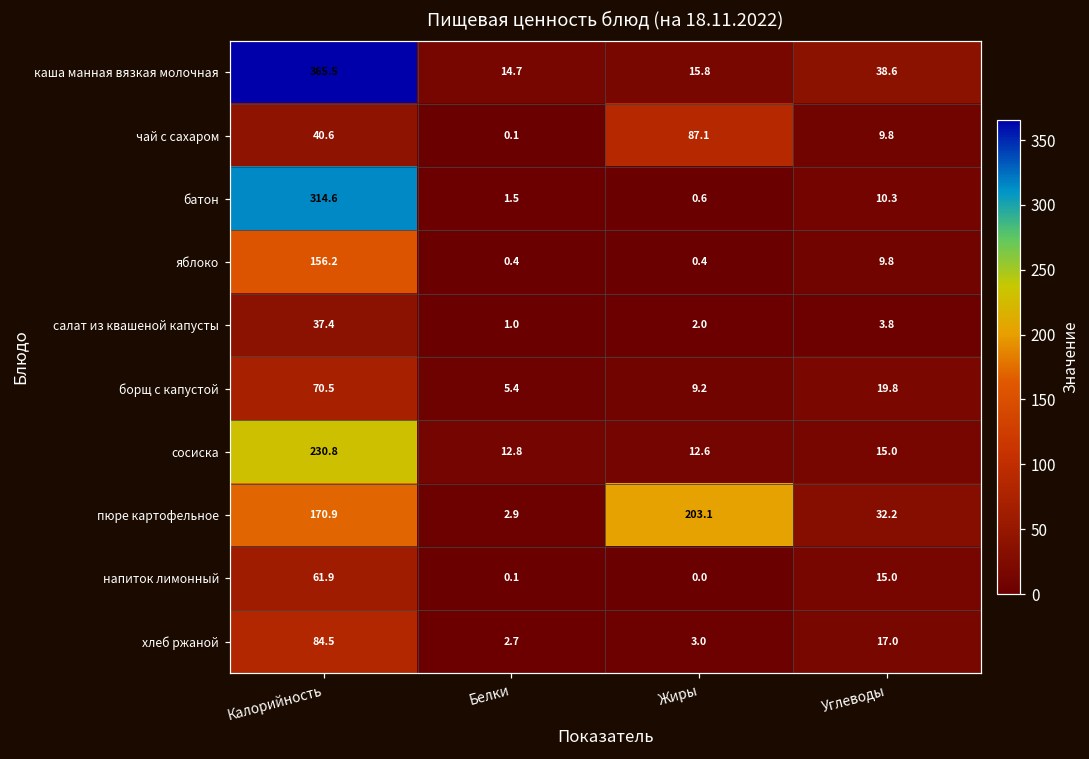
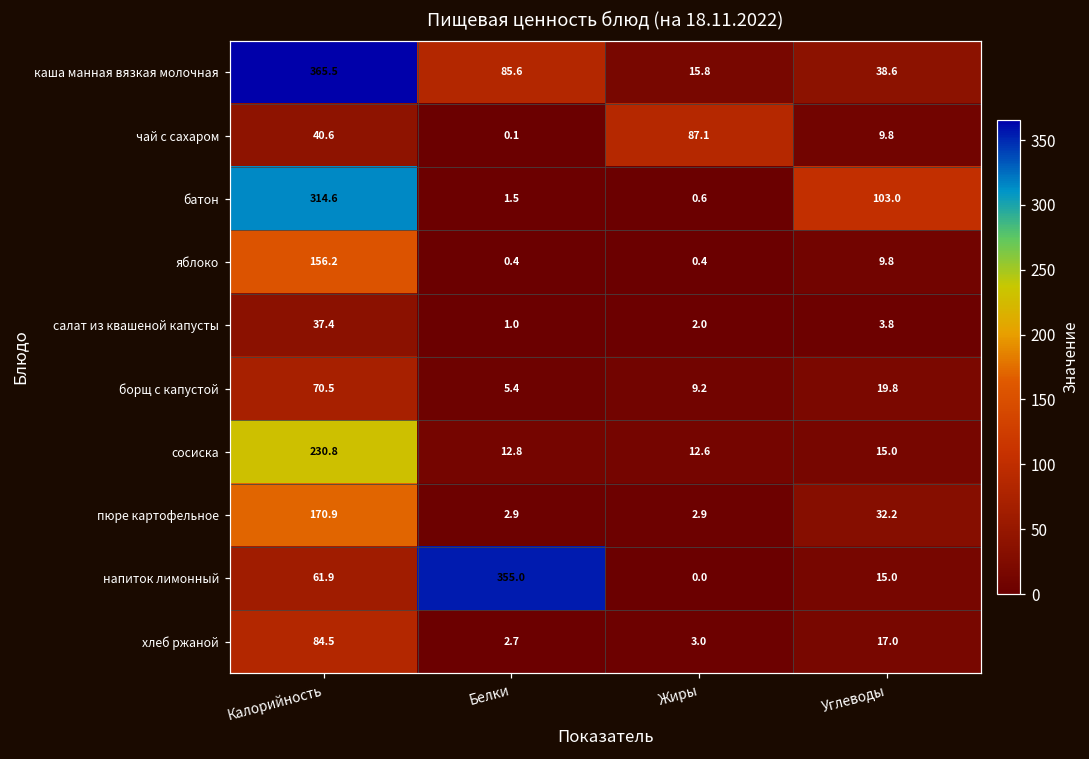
каша манная вязкая молочная, Белки: 14.7 -> 85.6
батон, Углеводы: 10.3 -> 103.0
пюре картофельное, Жиры: 203.1 -> 2.9
напиток лимонный, Белки: 0.1 -> 355.0
